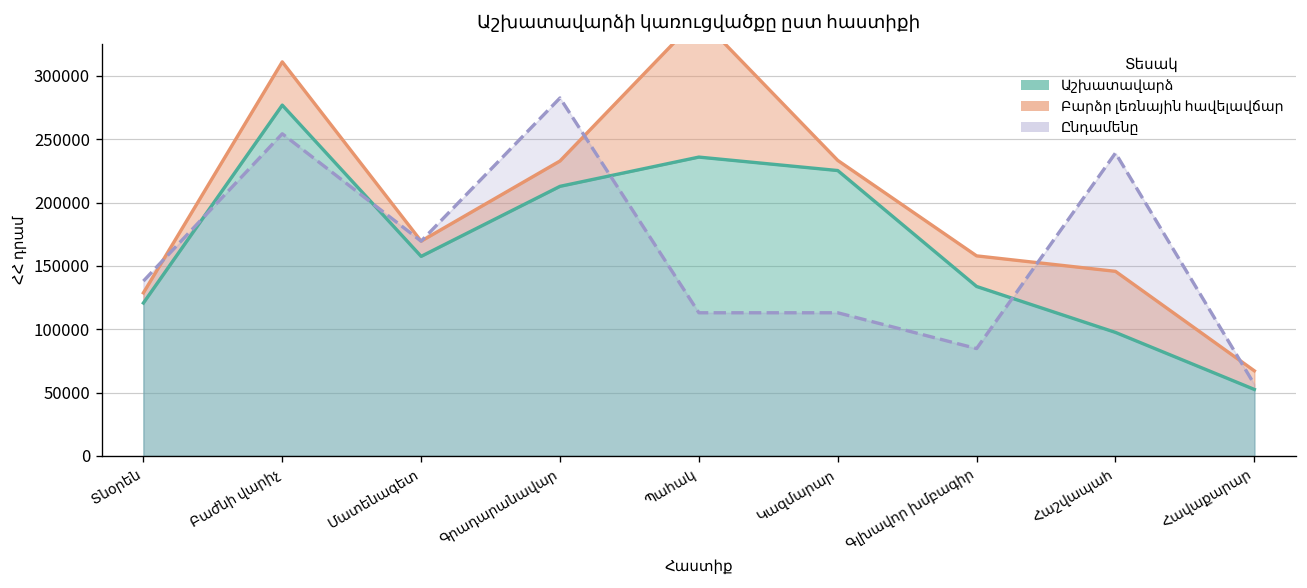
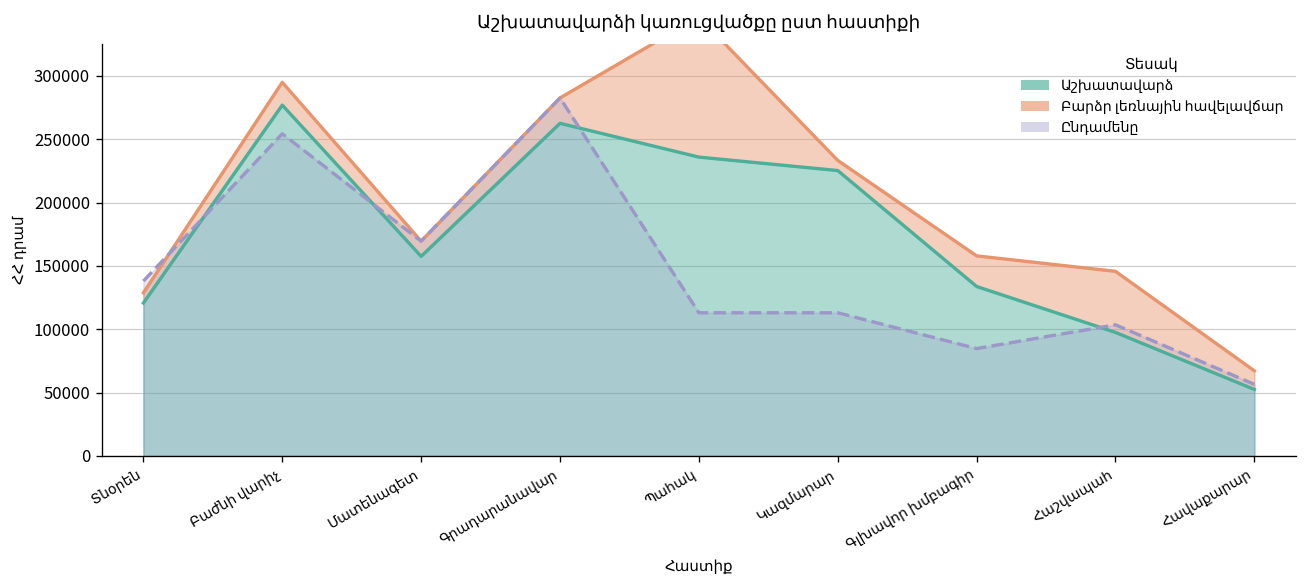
Բարձր լեռնային հավելավճար, Բաժնի վարիչ: 34000 -> 18000
Աշխատավարձ, Գրադարանավար: 213000 -> 263000
Ընդամենը, Հաշվապահ: 239000 -> 104000
